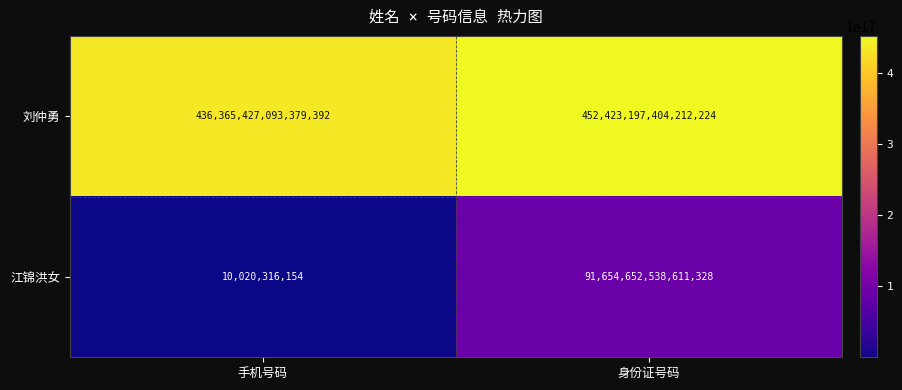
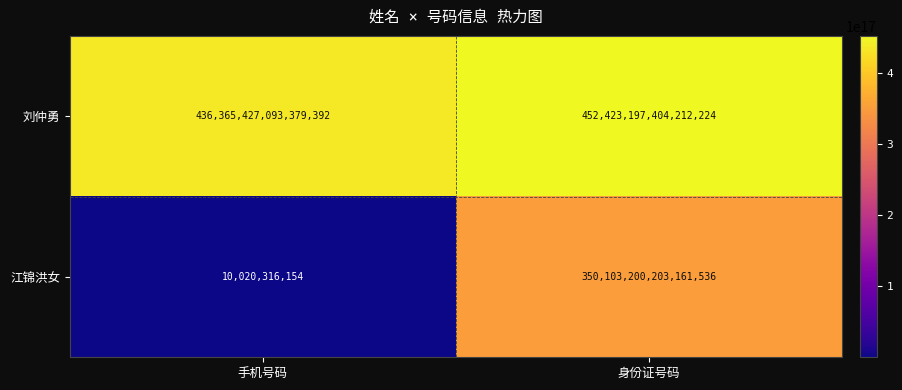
江锦洪女, 身份证号码: 91,654,652,538,611,328 -> 350,103,200,203,161,536
